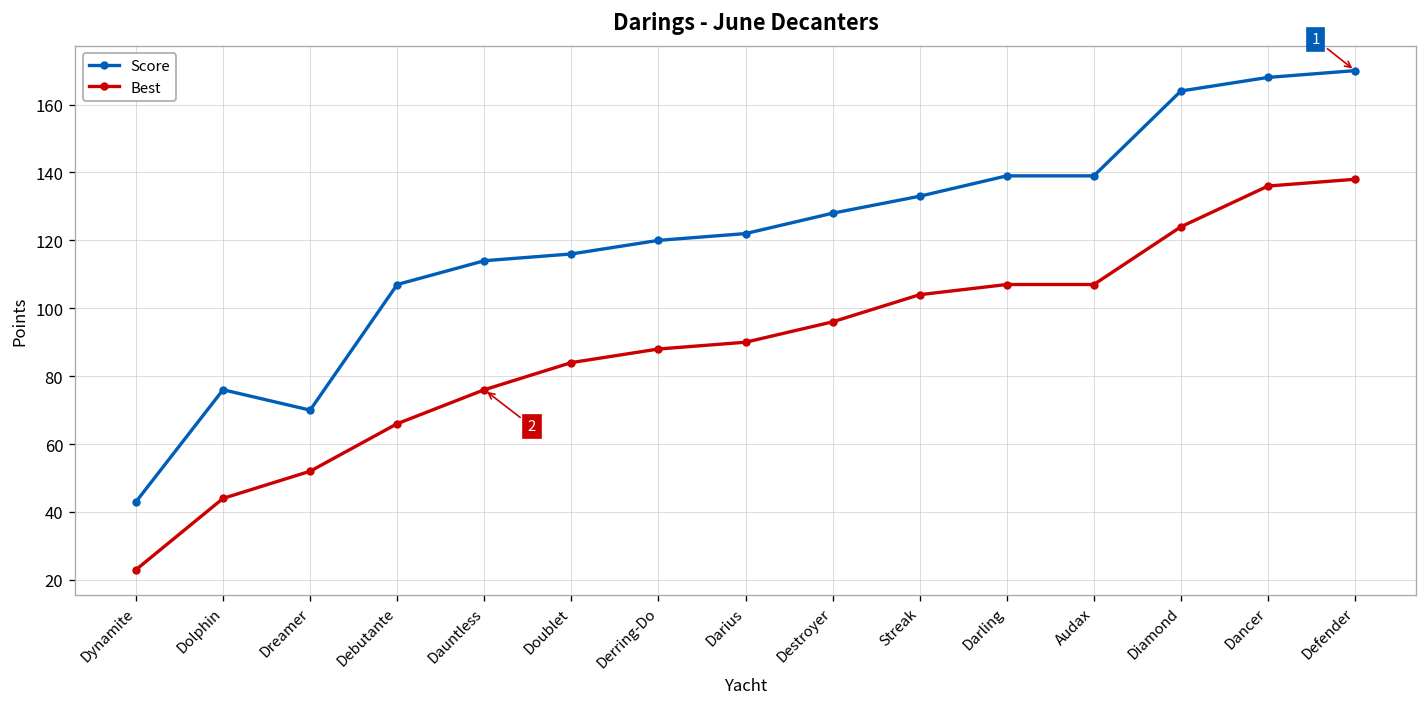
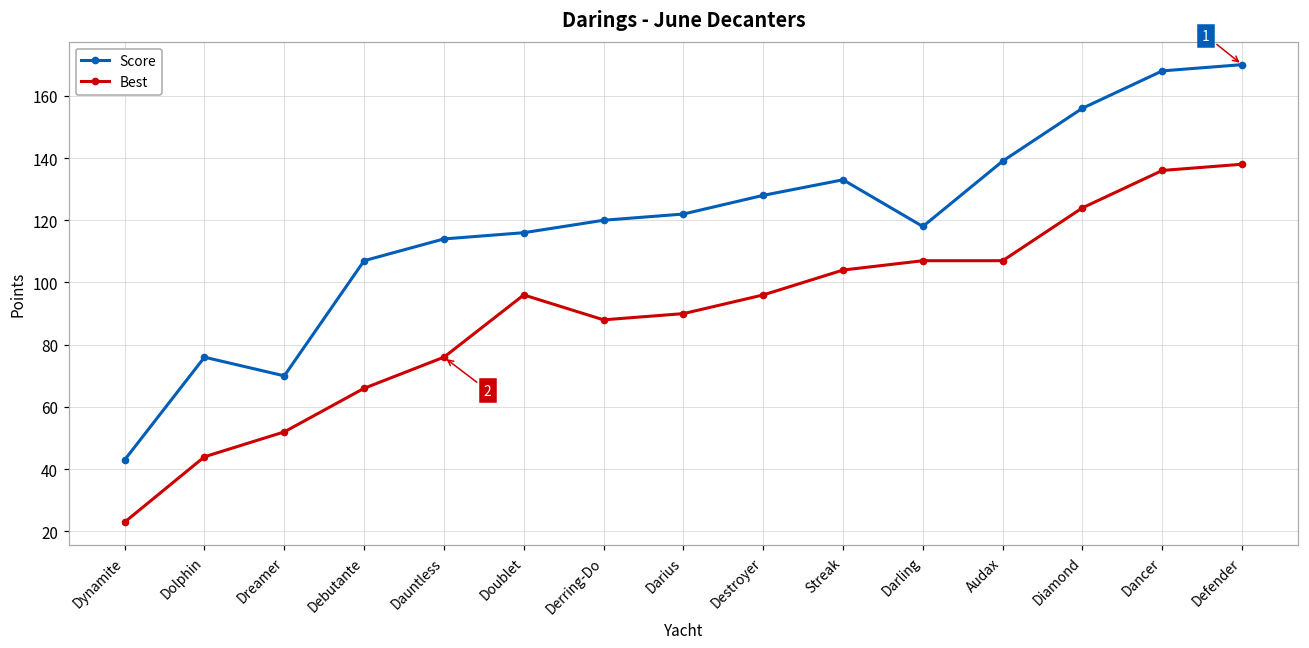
Best, Doublet: 84 -> 96
Score, Darling: 139 -> 118
Score, Diamond: 164 -> 156
